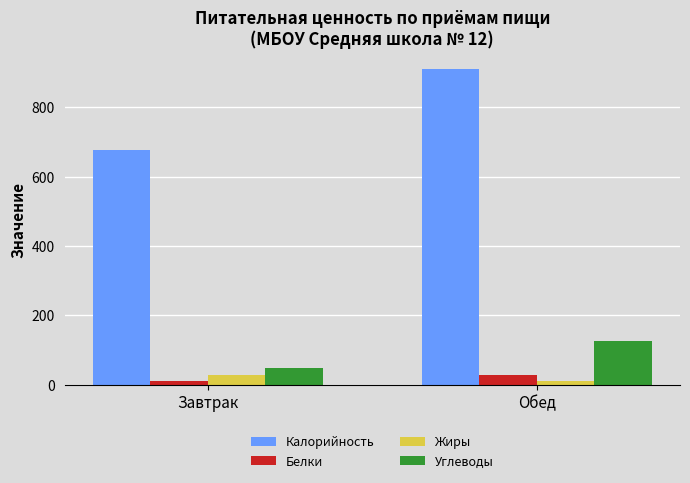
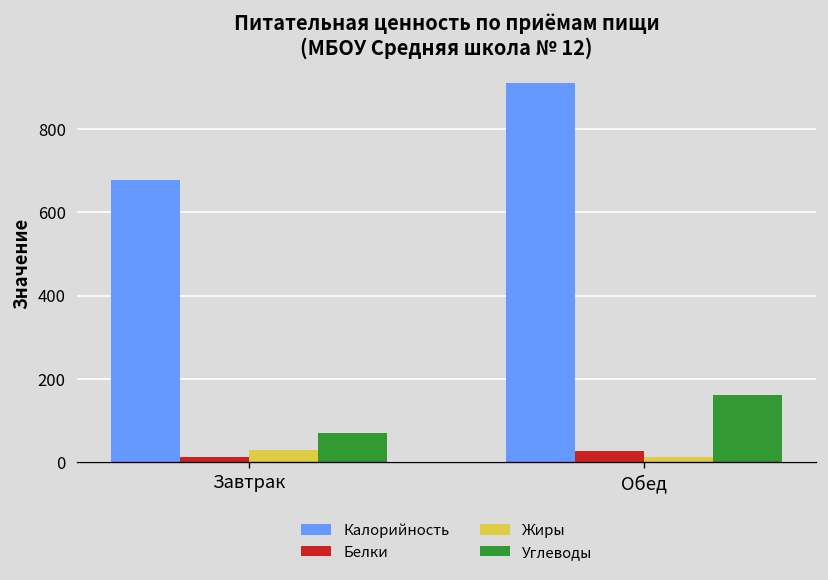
Углеводы, Завтрак: 50 -> 70
Углеводы, Обед: 130 -> 160
